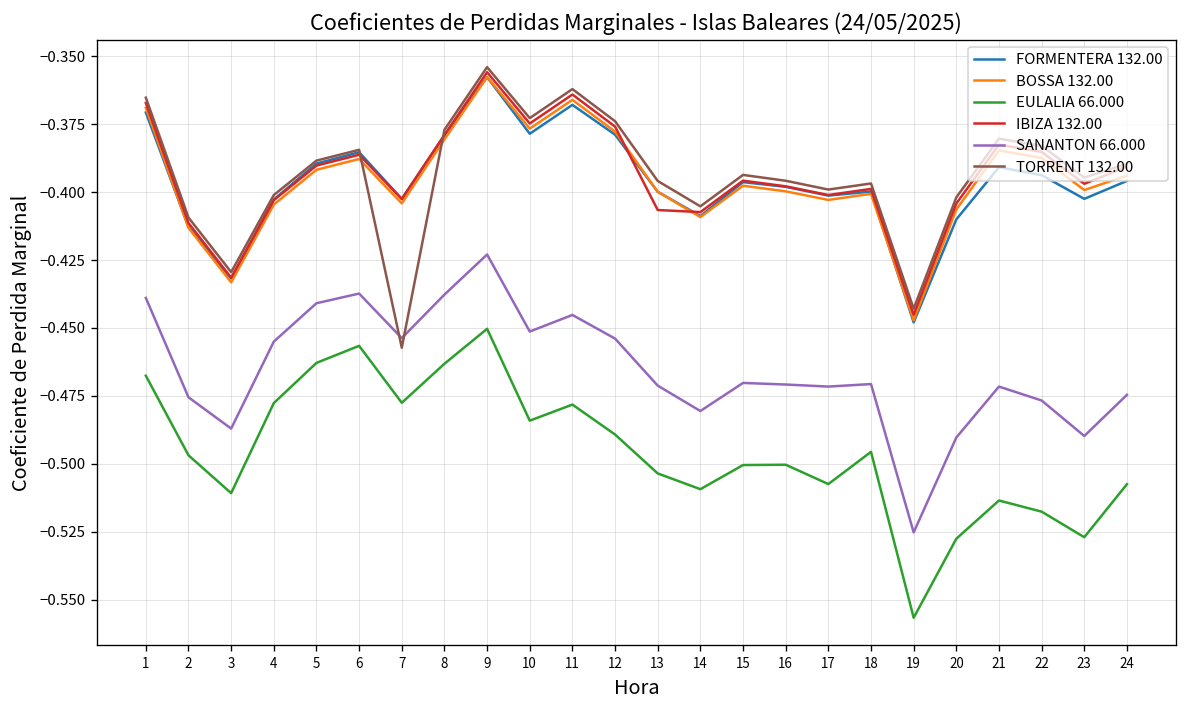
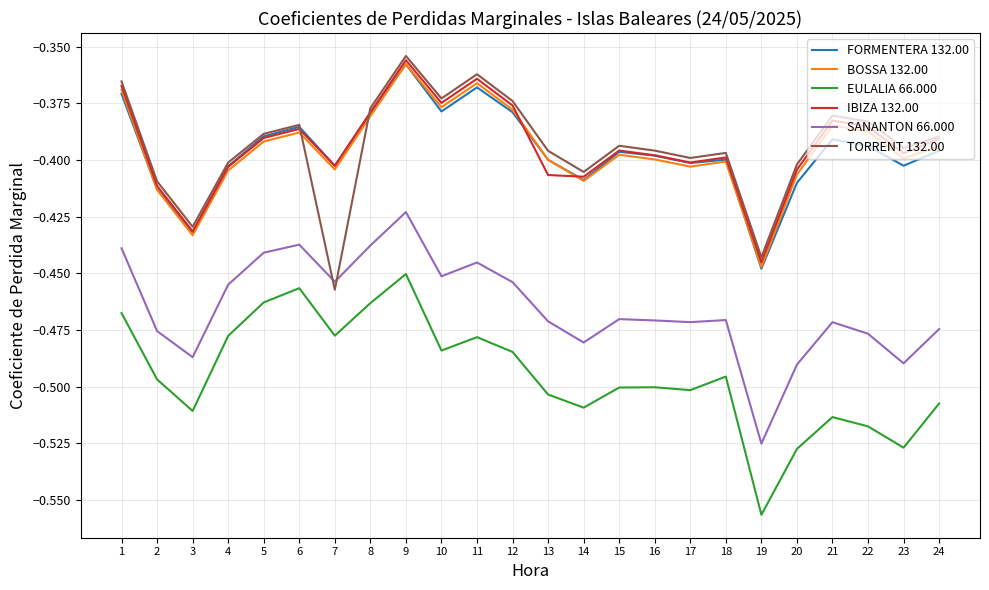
EULALIA 66.000, 12: -0.489 -> -0.485
EULALIA 66.000, 17: -0.507 -> -0.502
